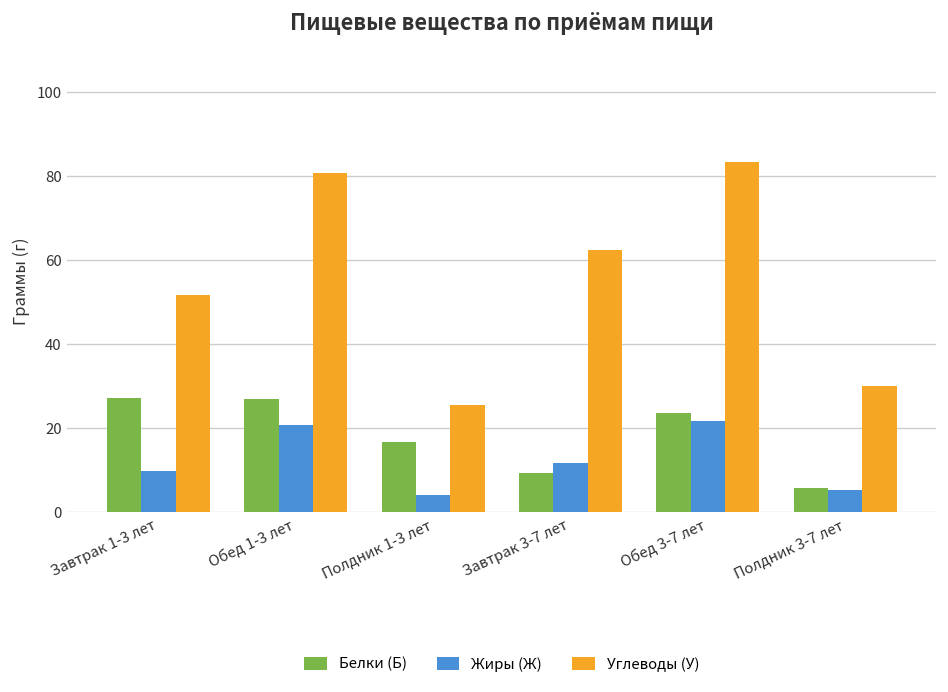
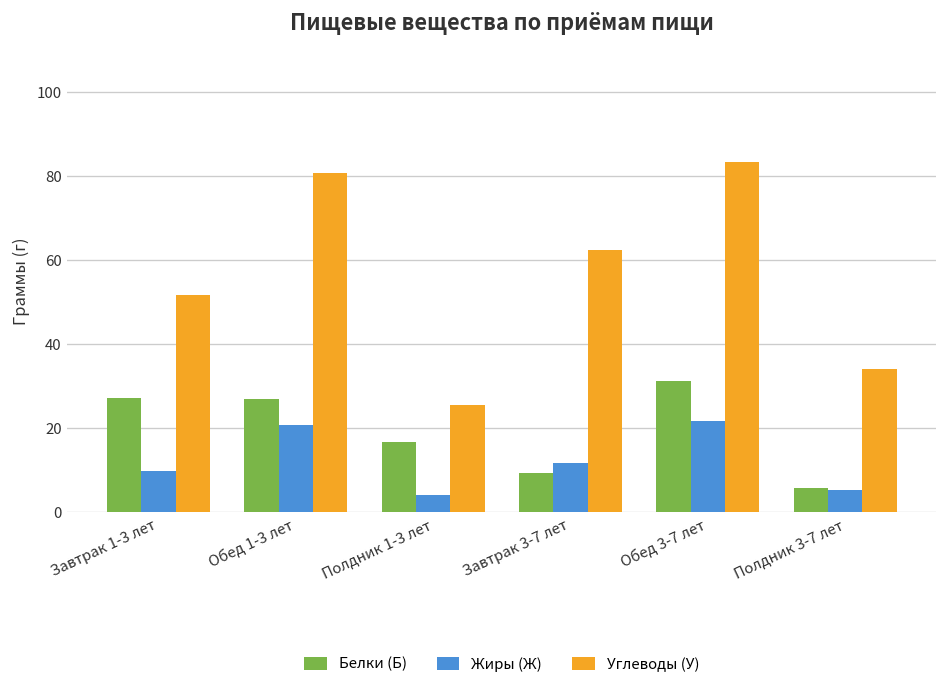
Белки (Б), Обед 3-7 лет: 24 -> 31
Углеводы (У), Полдник 3-7 лет: 30 -> 34
